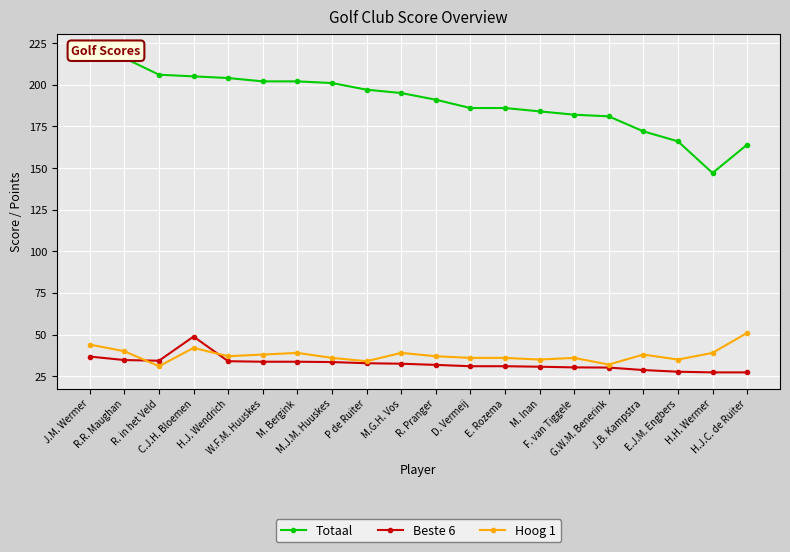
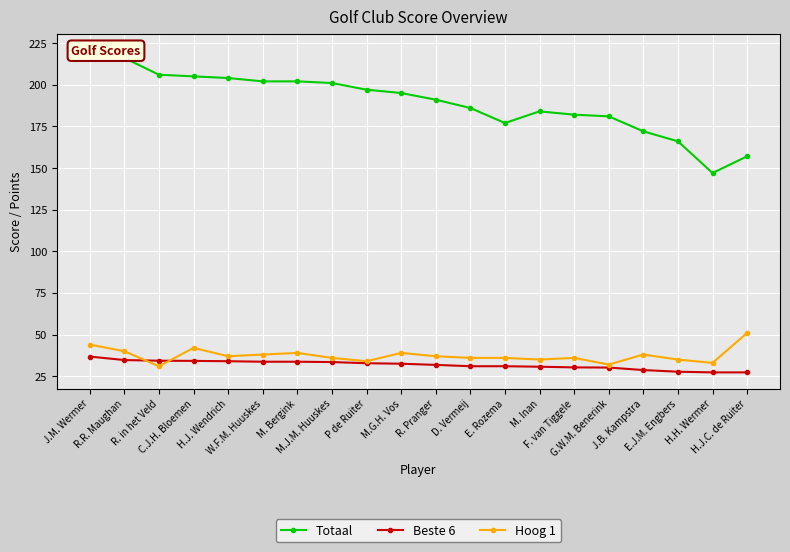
Beste 6, C.J.H. Bloemen: 49 -> 34
Totaal, E. Rozema: 186 -> 177
Hoog 1, H.H. Wermer: 39 -> 33
Totaal, H.J.C. de Ruiter: 164 -> 157
